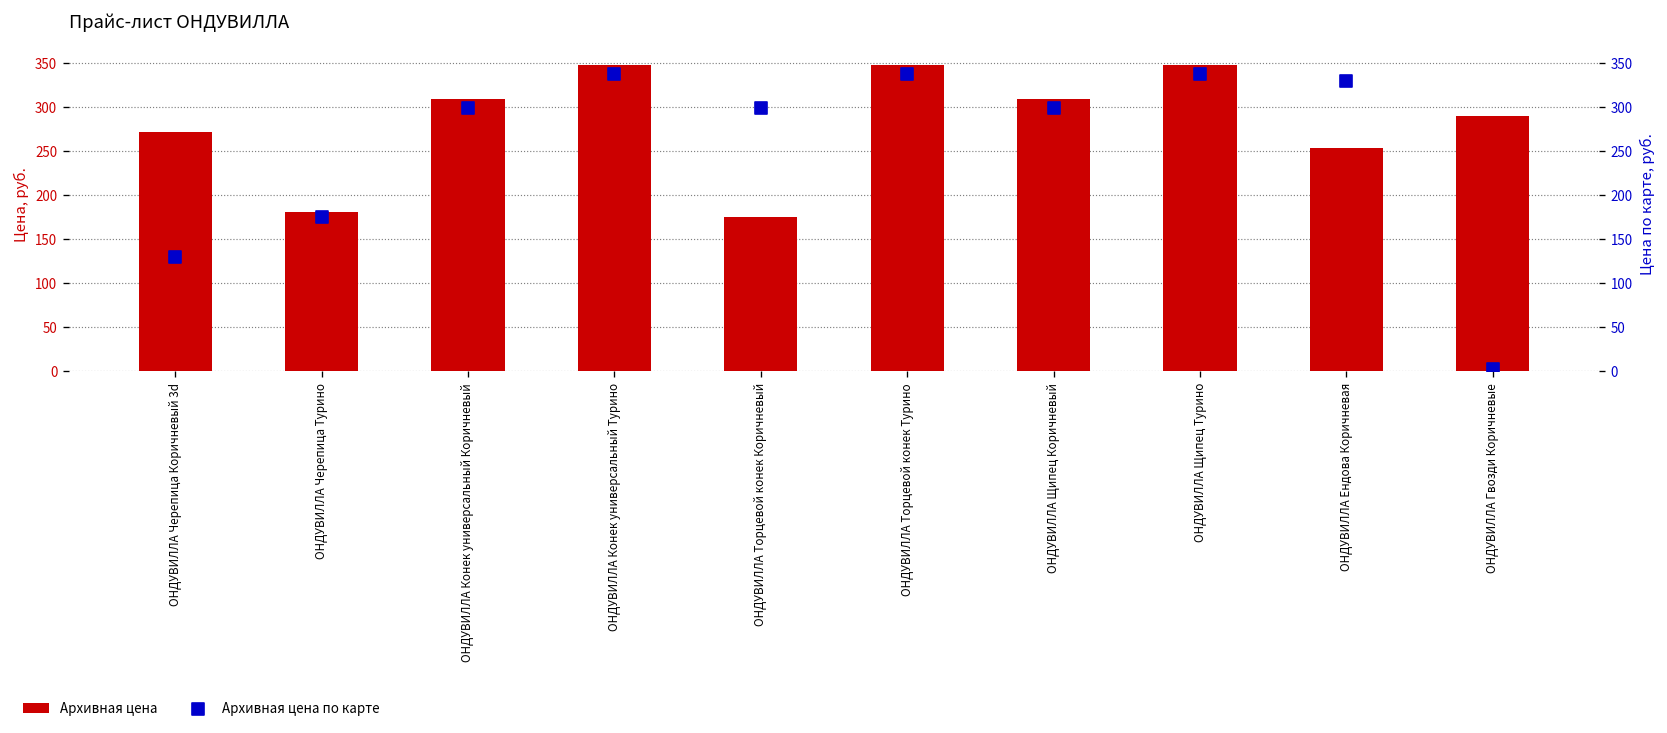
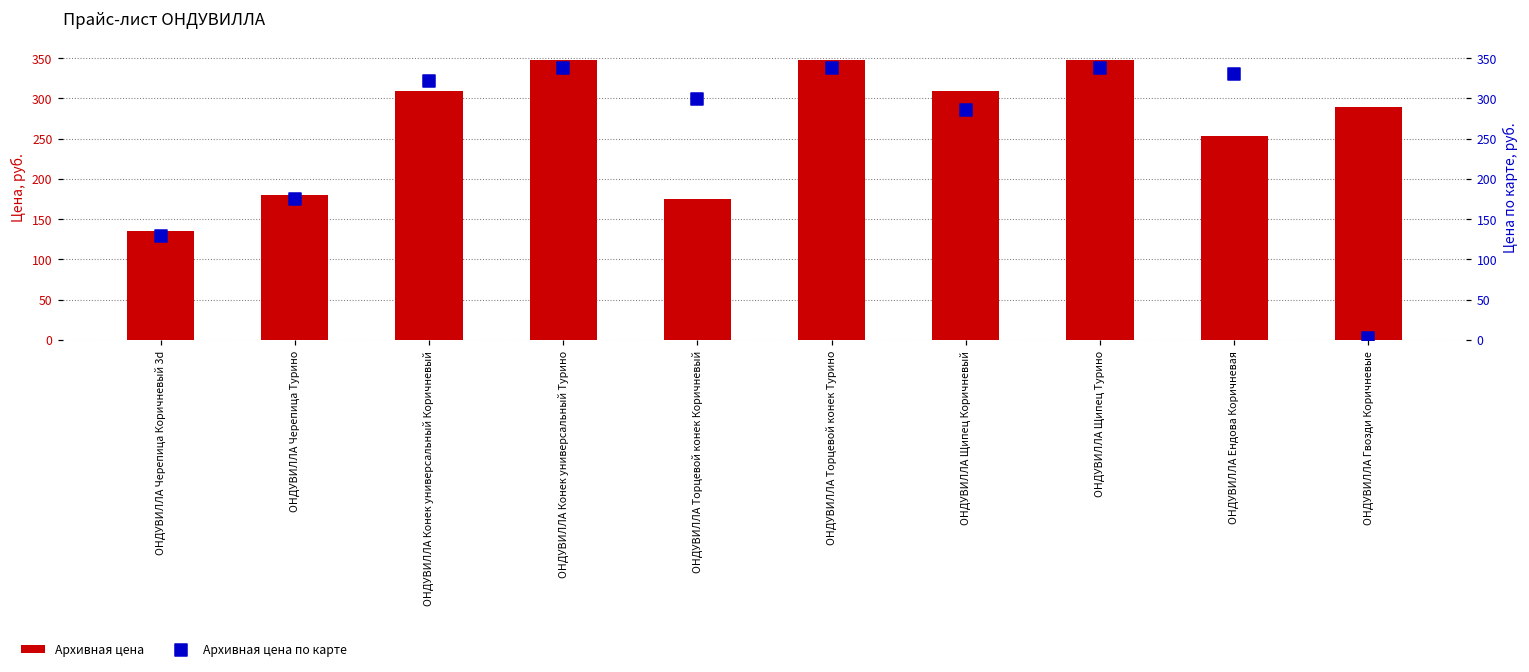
Архивная цена, ОНДУВИЛЛА Черепица Коричневый 3d: 270 -> 140
Архивная цена по карте, ОНДУВИЛЛА Конек универсальный Коричневый: 300 -> 320
Архивная цена по карте, ОНДУВИЛЛА Щипец Коричневый: 300 -> 290
